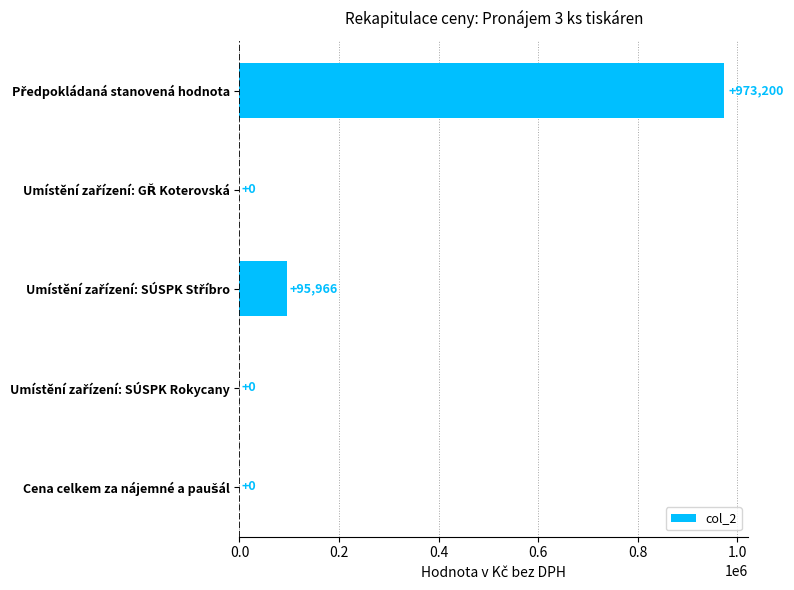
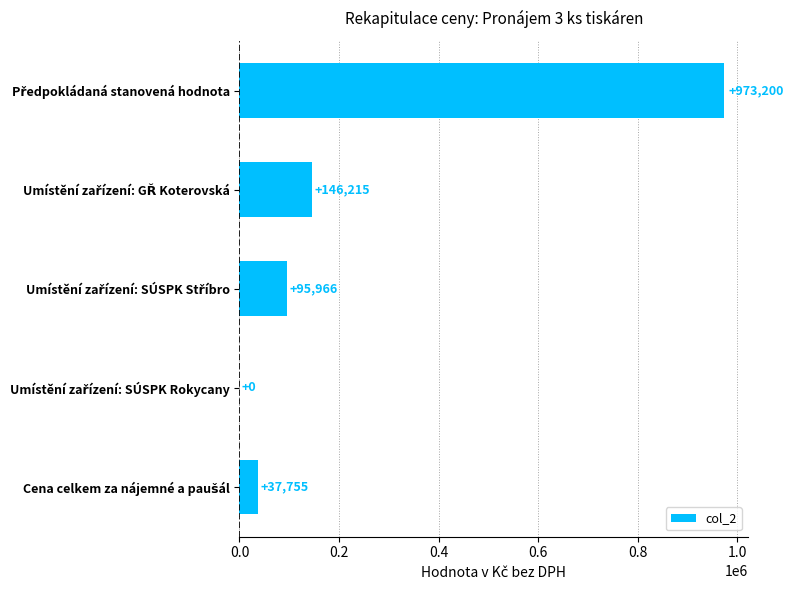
Umístění zařízení: GŘ Koterovská: +0 -> +146,215
Cena celkem za nájemné a paušál: +0 -> +37,755
